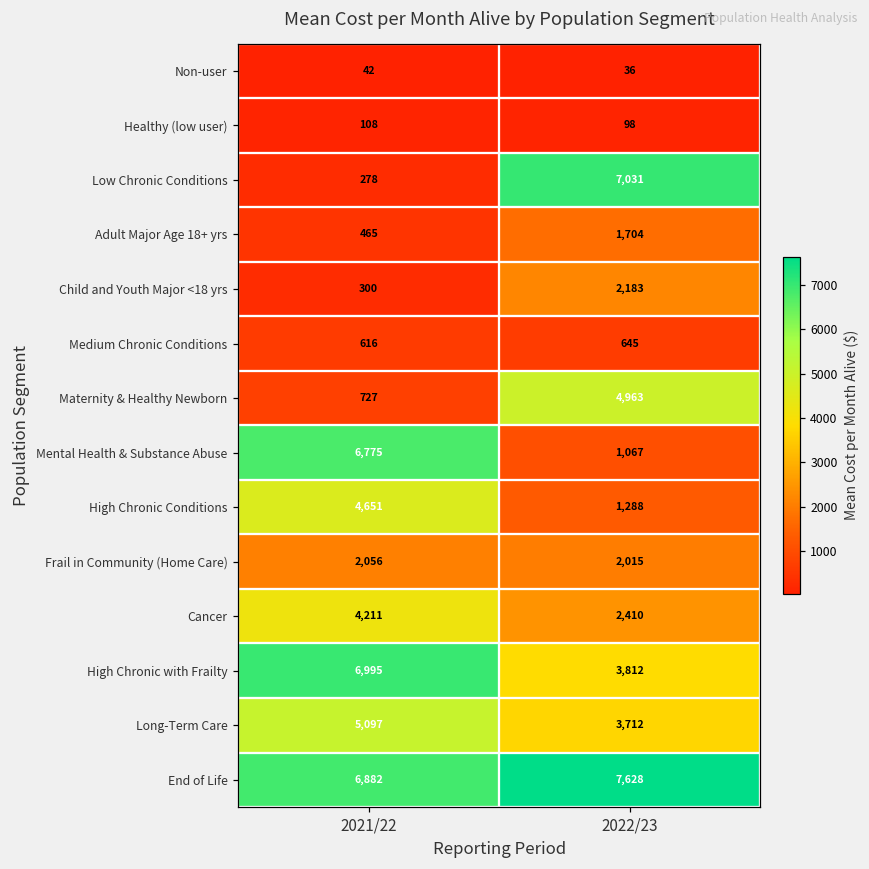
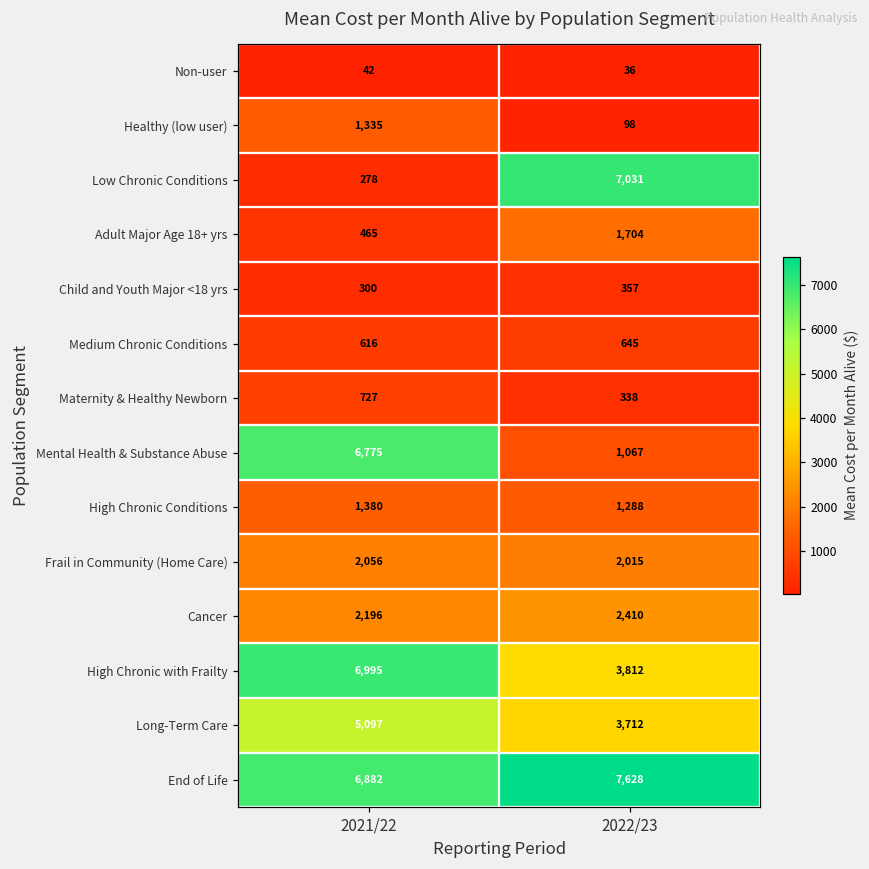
Healthy (low user), 2021/22: 108 -> 1,335
Child and Youth Major <18 yrs, 2022/23: 2,183 -> 357
Maternity & Healthy Newborn, 2022/23: 4,963 -> 338
High Chronic Conditions, 2021/22: 4,651 -> 1,380
Cancer, 2021/22: 4,211 -> 2,196
